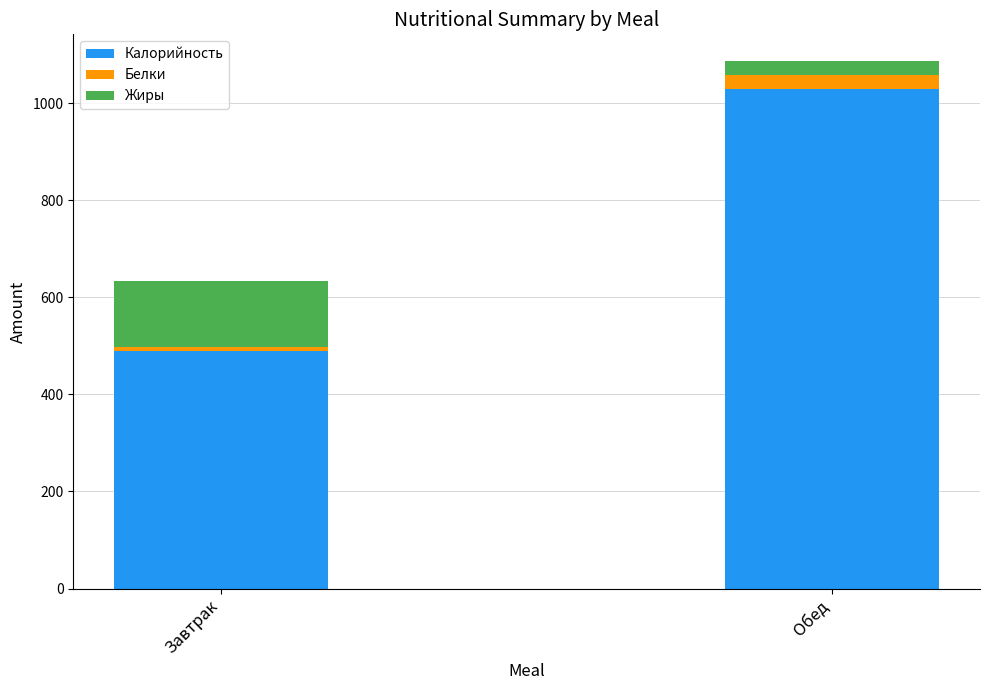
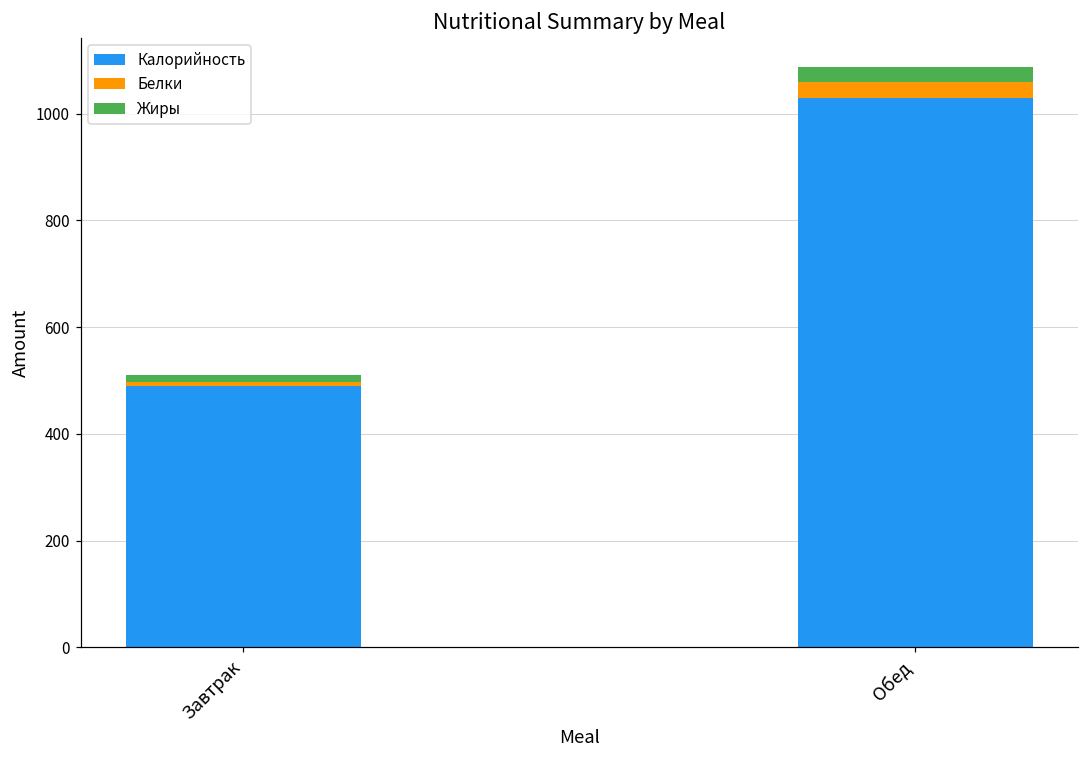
Жиры, Завтрак: 140 -> 10
